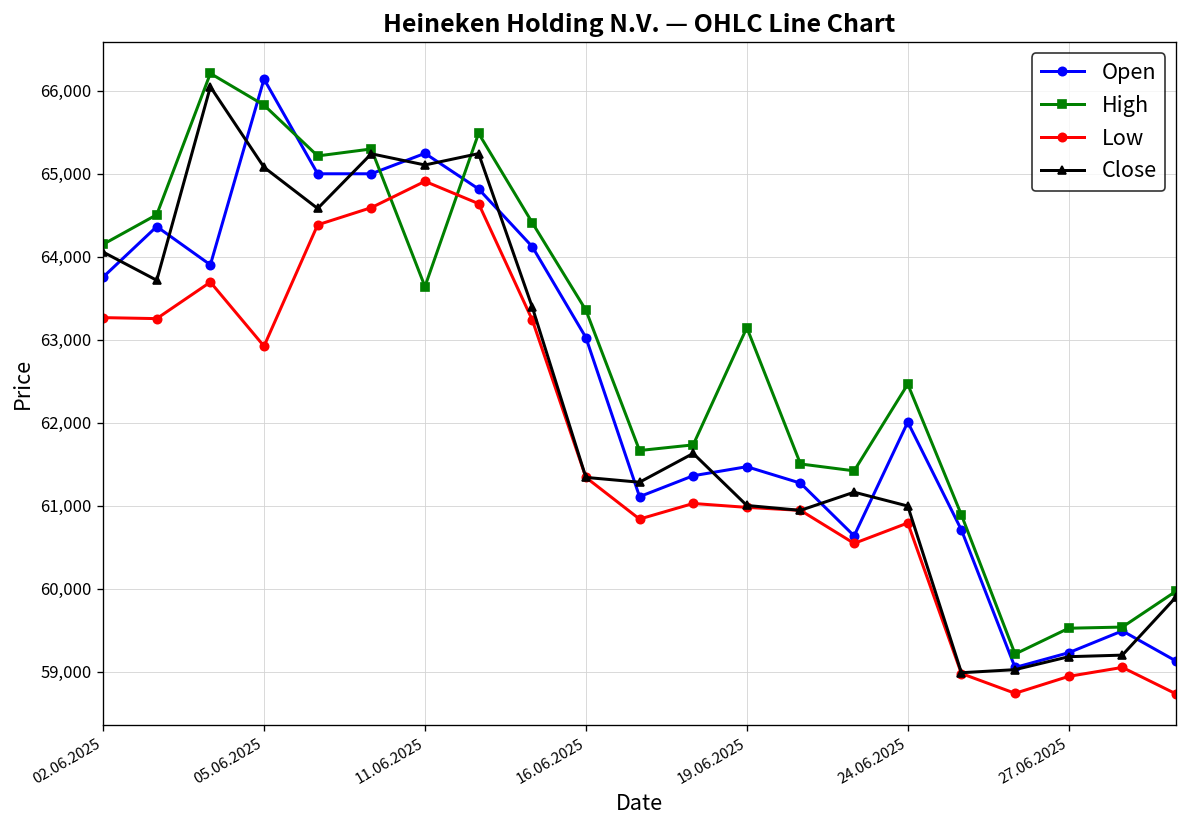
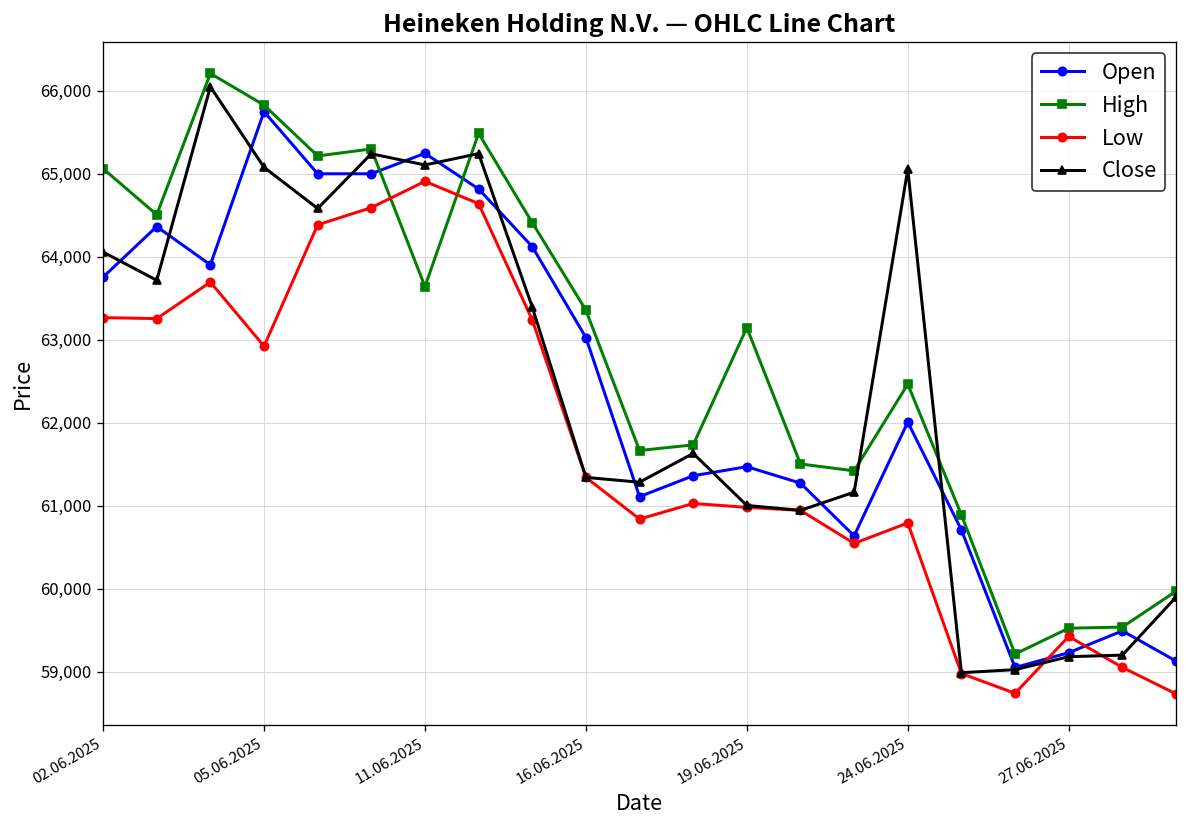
High, 02.06.2025: 64,100 -> 65,100
Open, 05.06.2025: 66,100 -> 65,700
Close, 24.06.2025: 61,000 -> 65,100
Low, 27.06.2025: 58,900 -> 59,400
